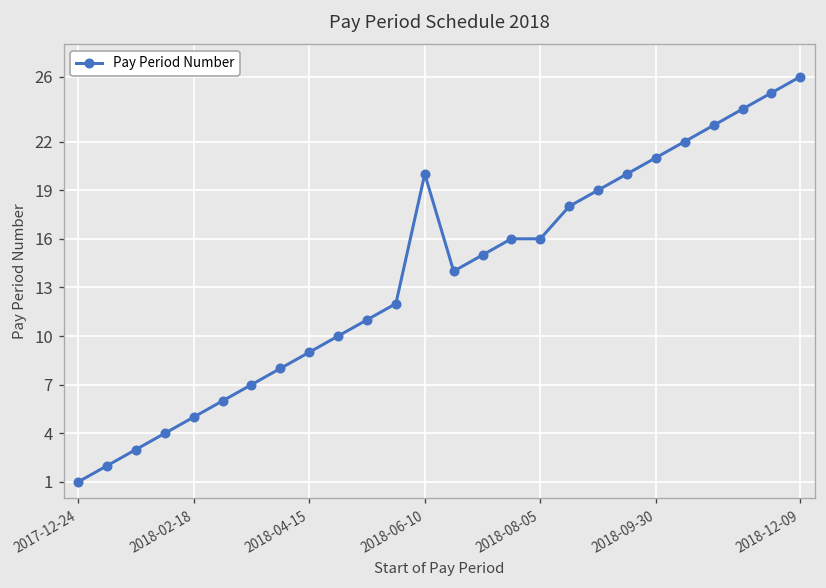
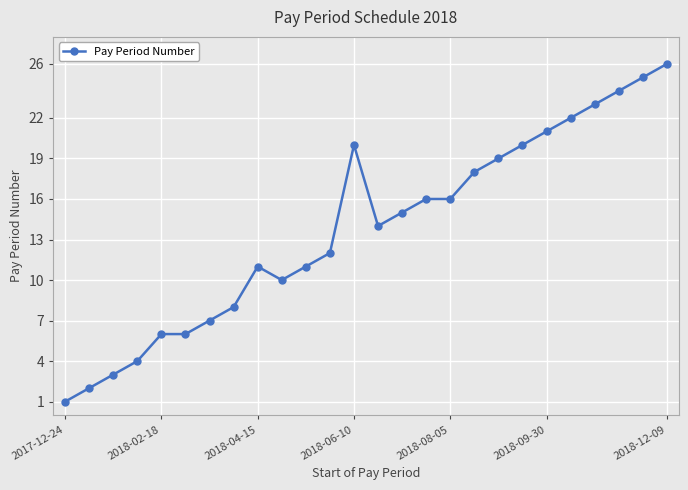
2018-02-18: 5 -> 6
2018-04-15: 9 -> 11
